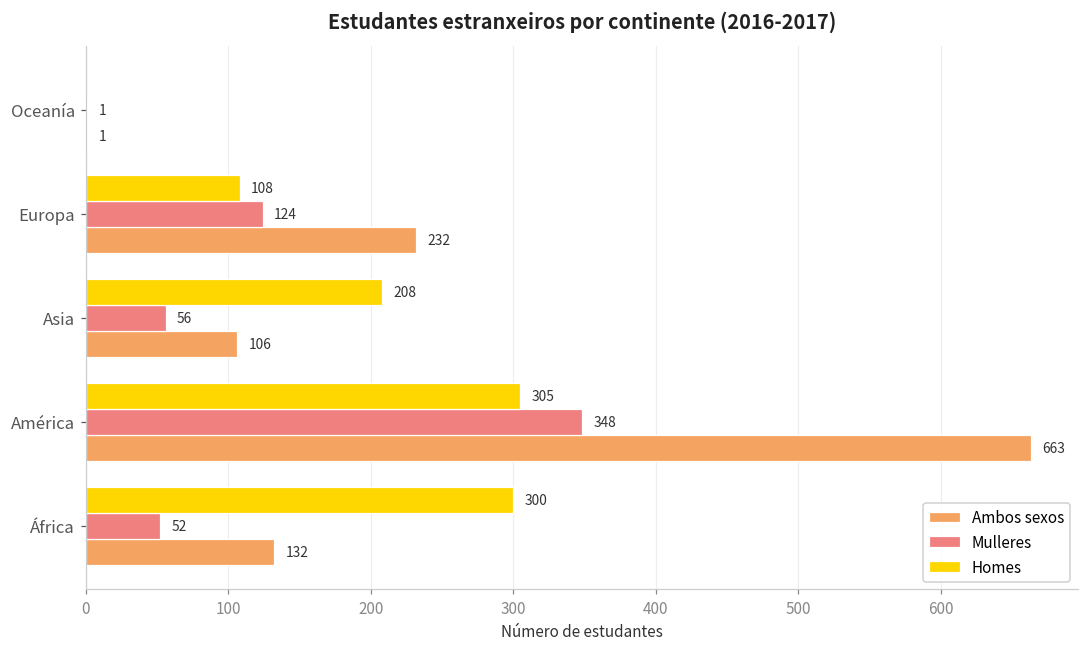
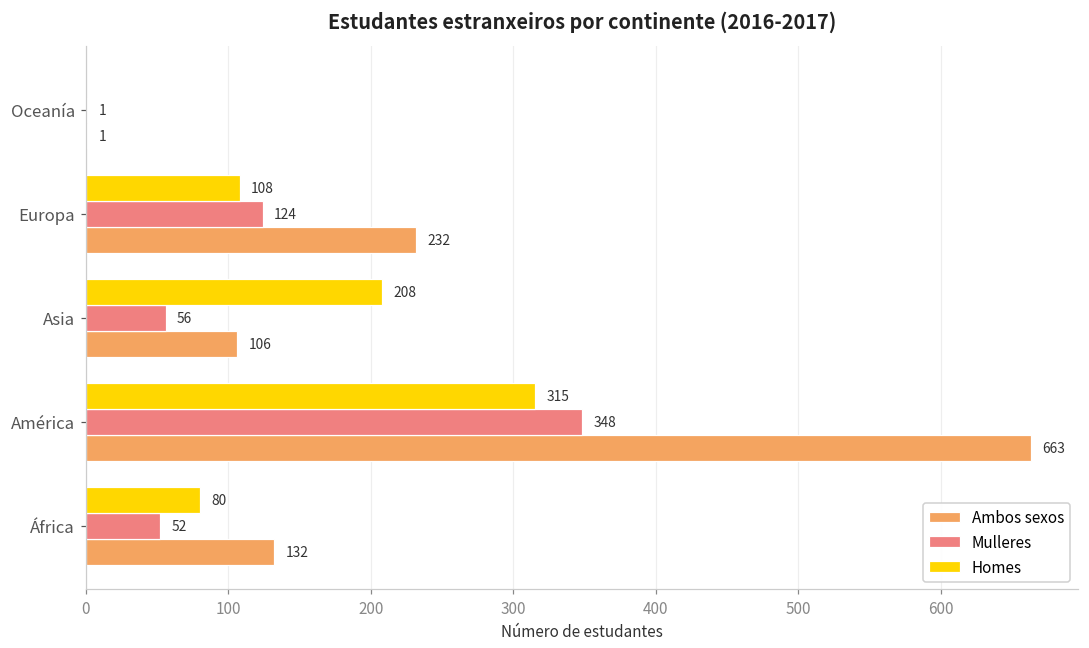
Homes, América: 305 -> 315
Homes, África: 300 -> 80
